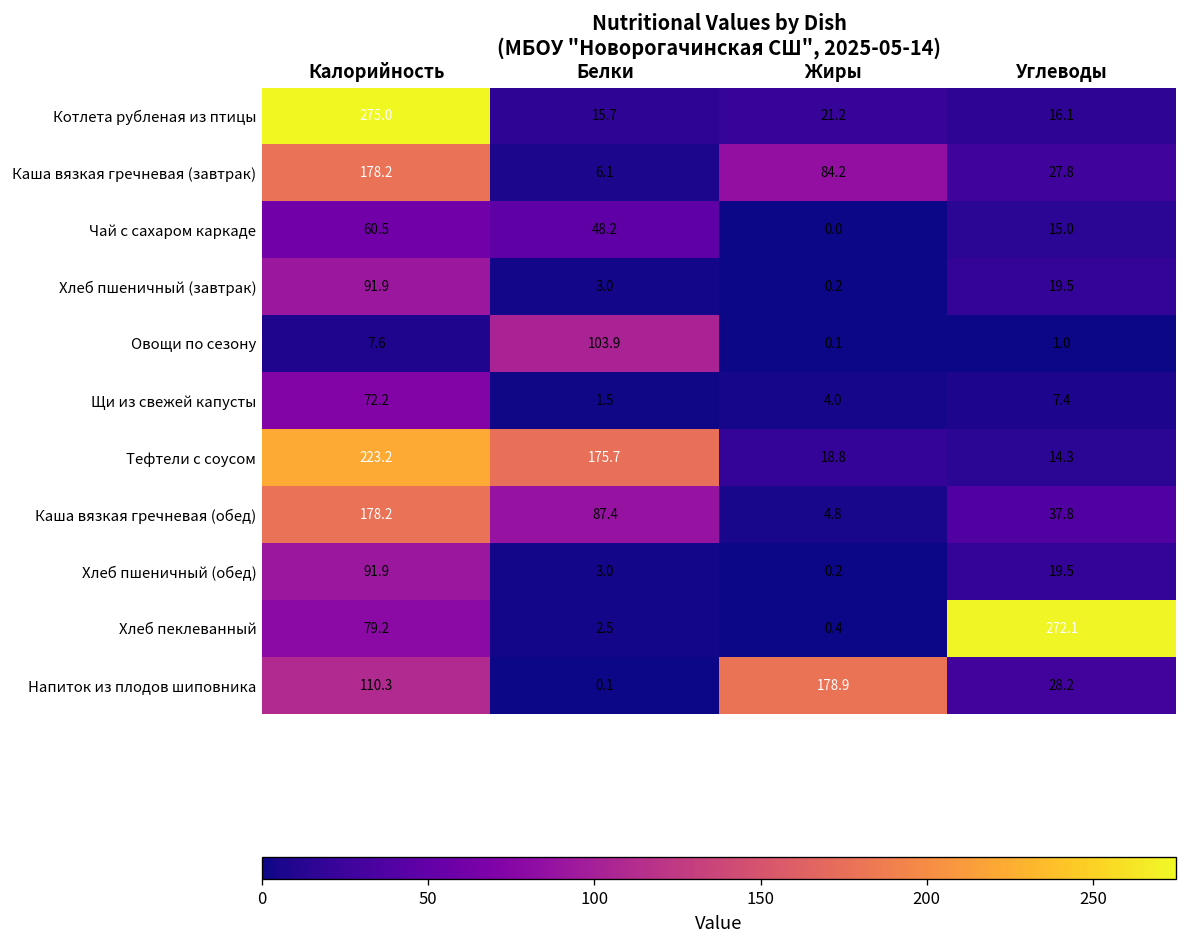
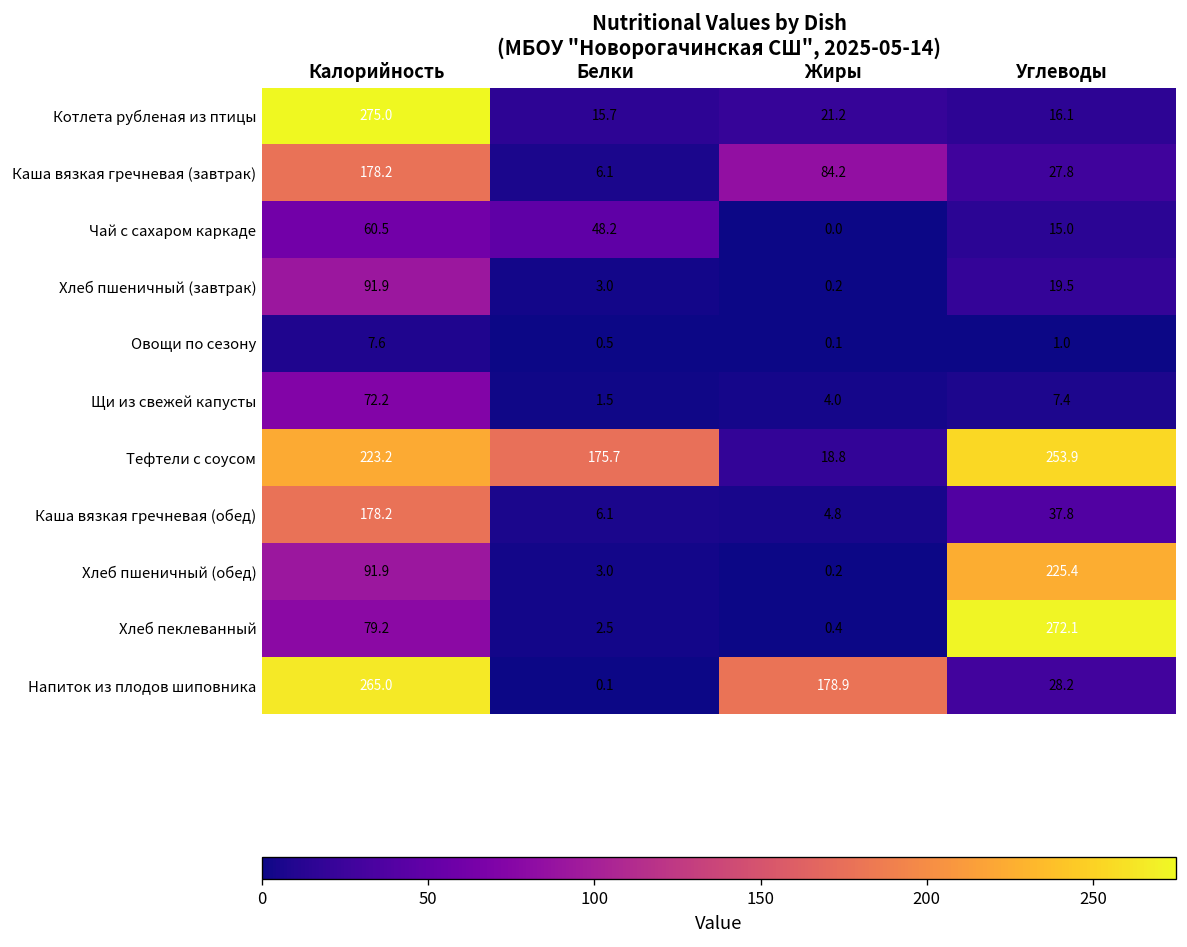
Овощи по сезону, Белки: 103.9 -> 0.5
Тефтели с соусом, Углеводы: 14.3 -> 253.9
Каша вязкая гречневая (обед), Белки: 87.4 -> 6.1
Хлеб пшеничный (обед), Углеводы: 19.5 -> 225.4
Напиток из плодов шиповника, Калорийность: 110.3 -> 265.0
